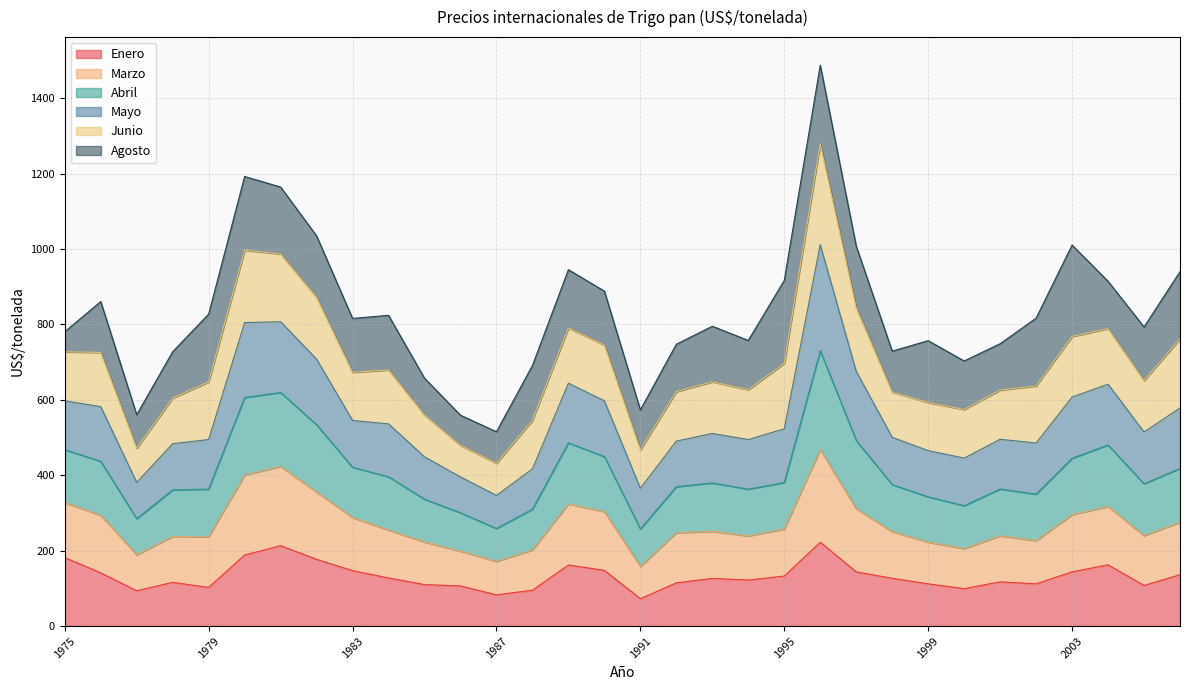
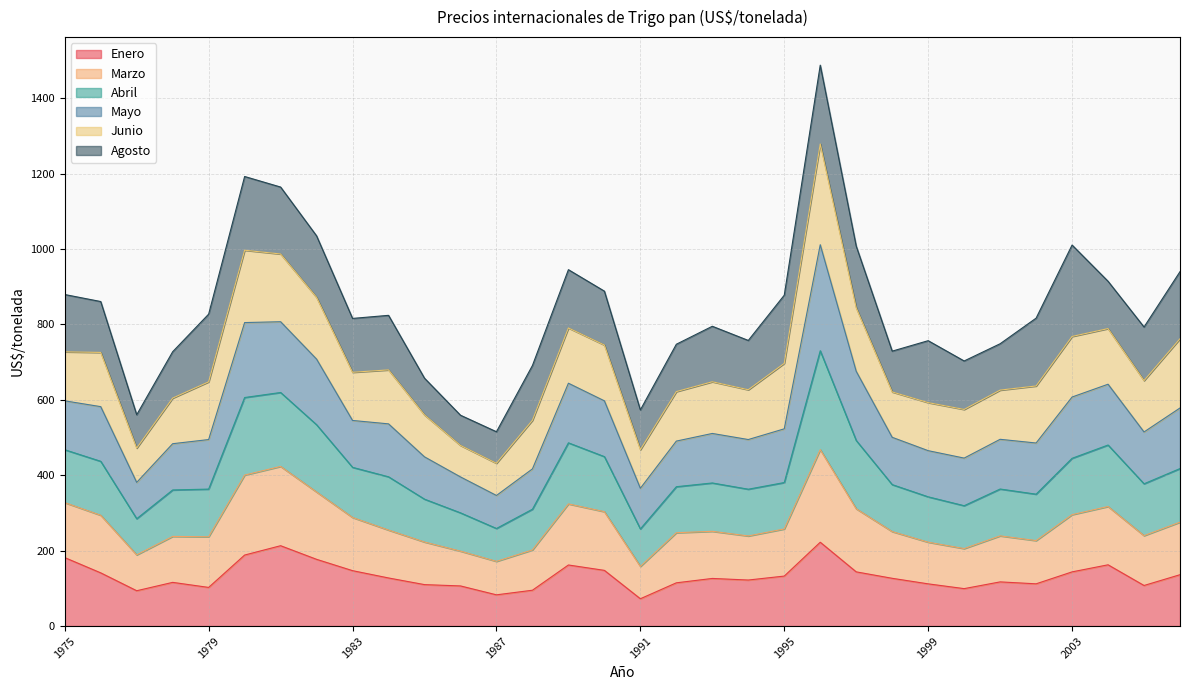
Agosto, 1975: 50 -> 150
Agosto, 1995: 220 -> 180
